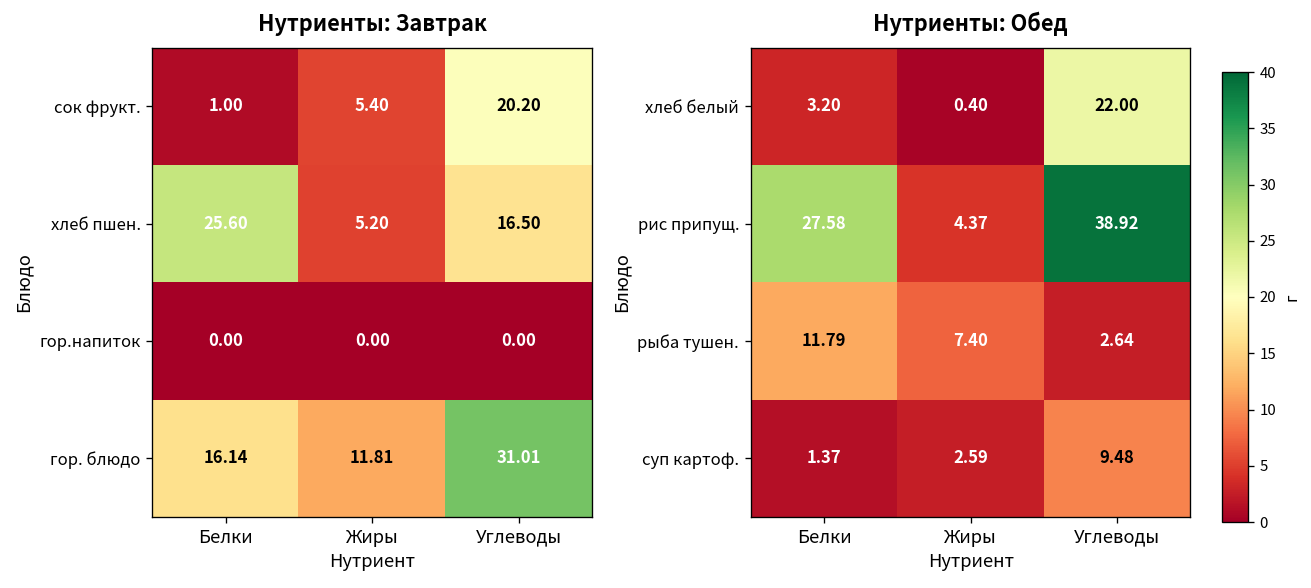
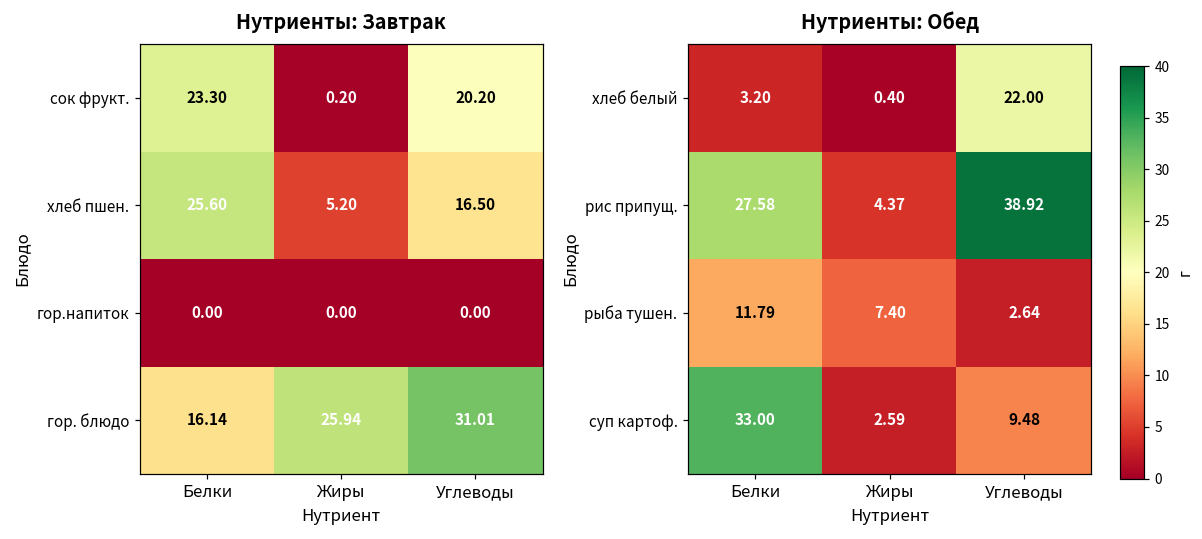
Нутриенты: Завтрак, сок фрукт., Белки: 1.00 -> 23.30
Нутриенты: Завтрак, сок фрукт., Жиры: 5.40 -> 0.20
Нутриенты: Завтрак, гор. блюдо, Жиры: 11.81 -> 25.94
Нутриенты: Обед, суп картоф., Белки: 1.37 -> 33.00
